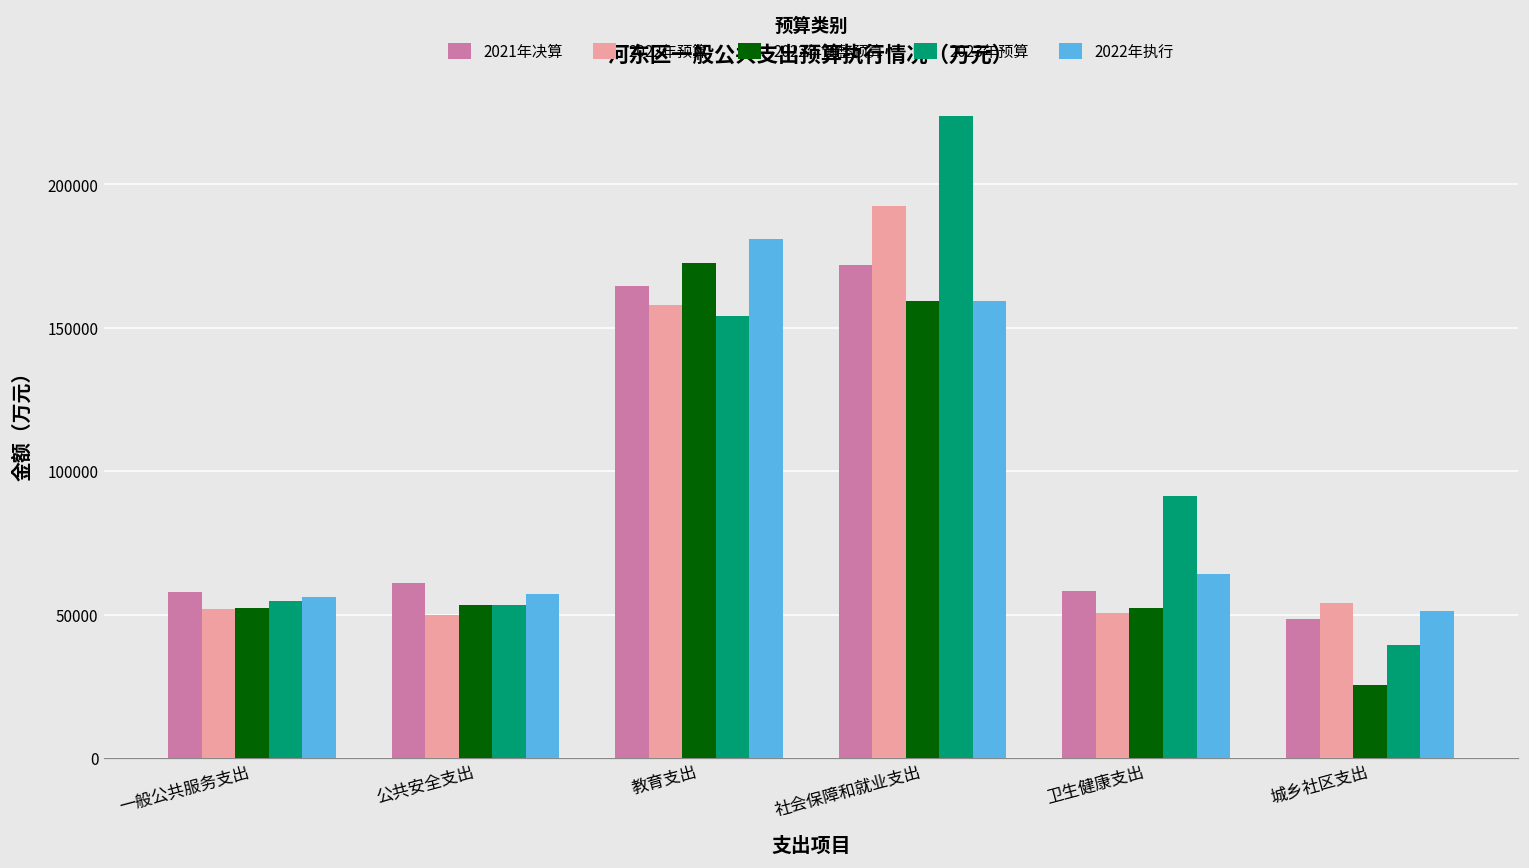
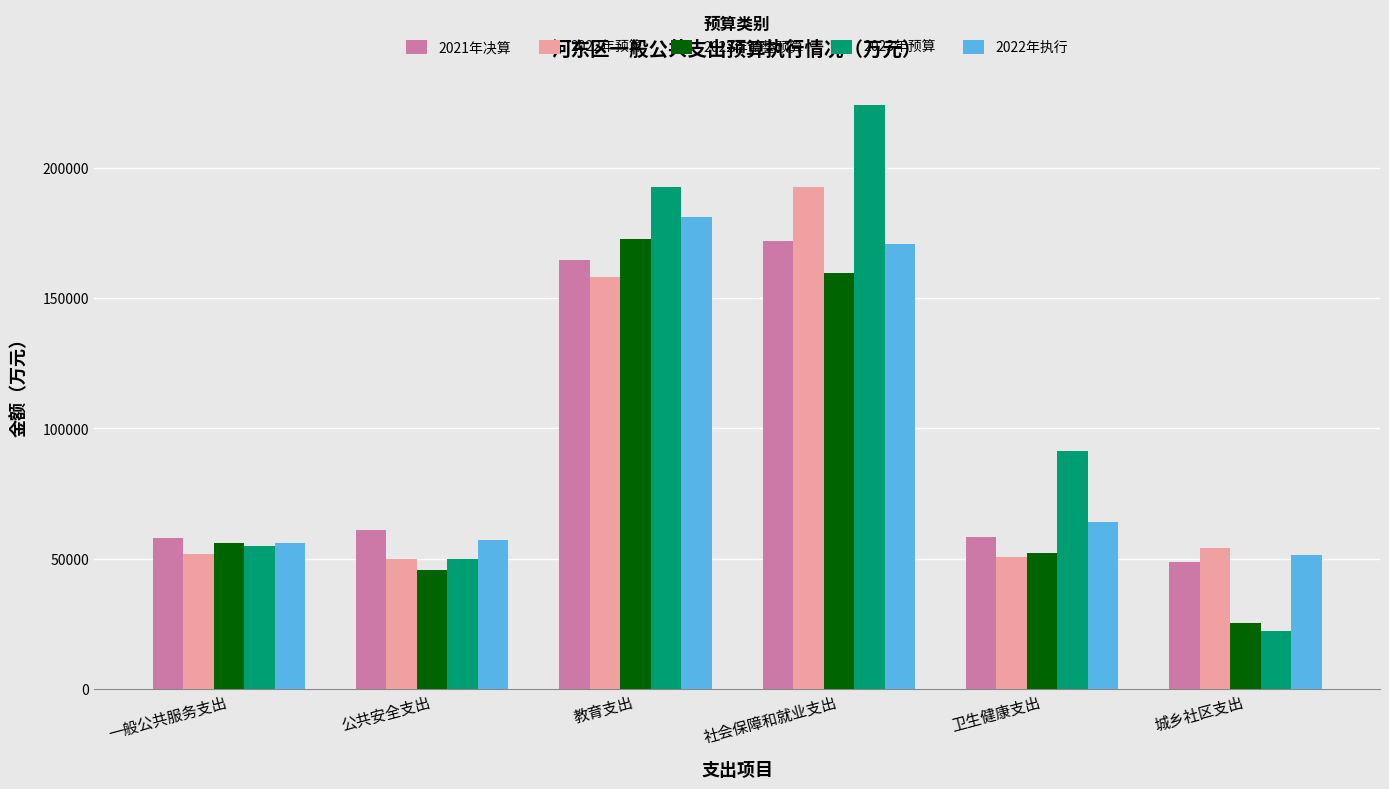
2022年调整预算, 一般公共服务支出: 52000 -> 56000
2022年调整预算, 公共安全支出: 54000 -> 46000
2023年预算, 公共安全支出: 53000 -> 50000
2023年预算, 教育支出: 154000 -> 192000
2022年执行, 社会保障和就业支出: 159000 -> 171000
2023年预算, 城乡社区支出: 39000 -> 22000
